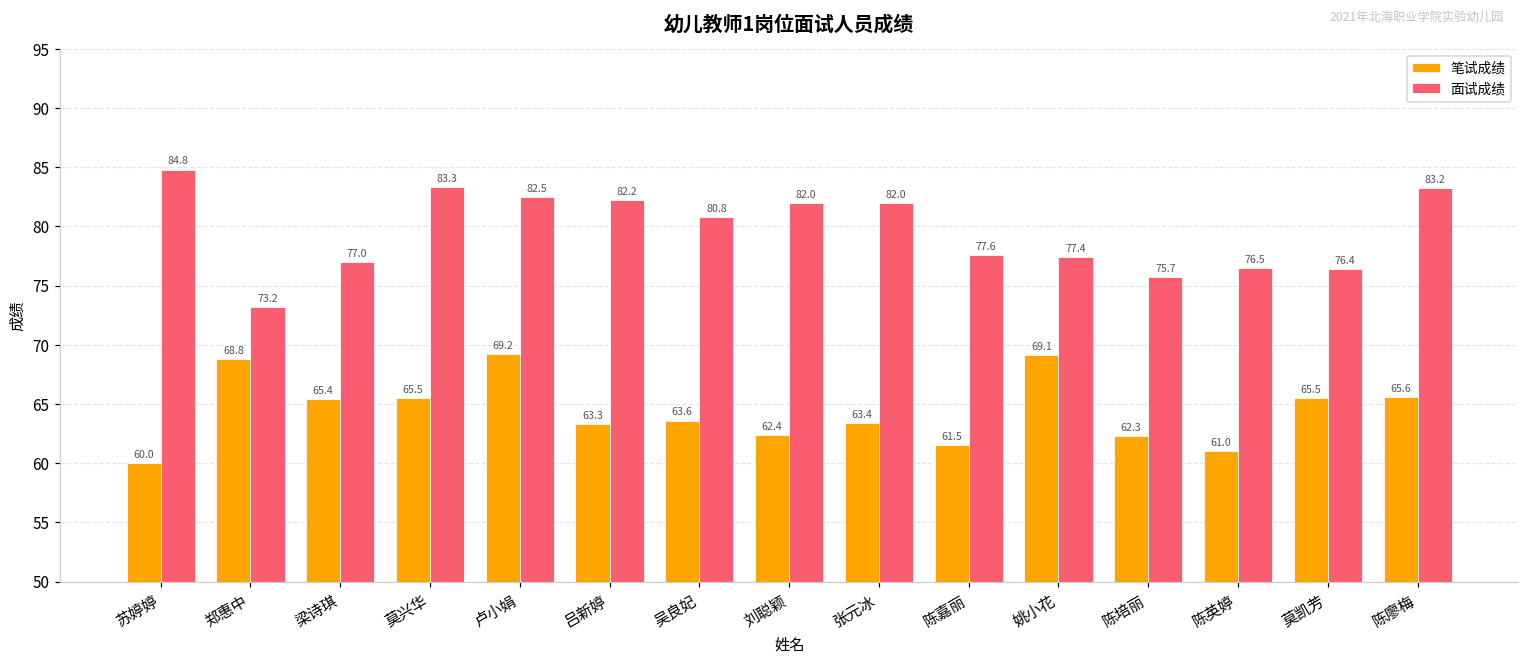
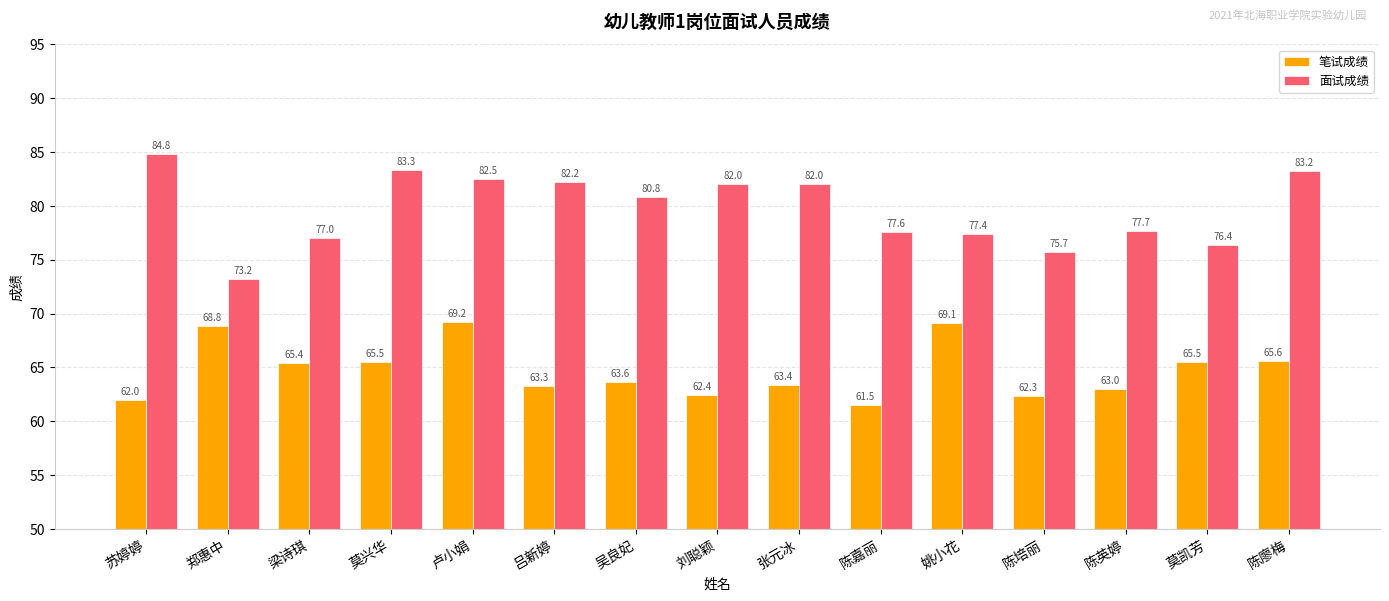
笔试成绩, 苏婷婷: 60.0 -> 62.0
笔试成绩, 陈英婷: 61.0 -> 63.0
面试成绩, 陈英婷: 76.5 -> 77.7
